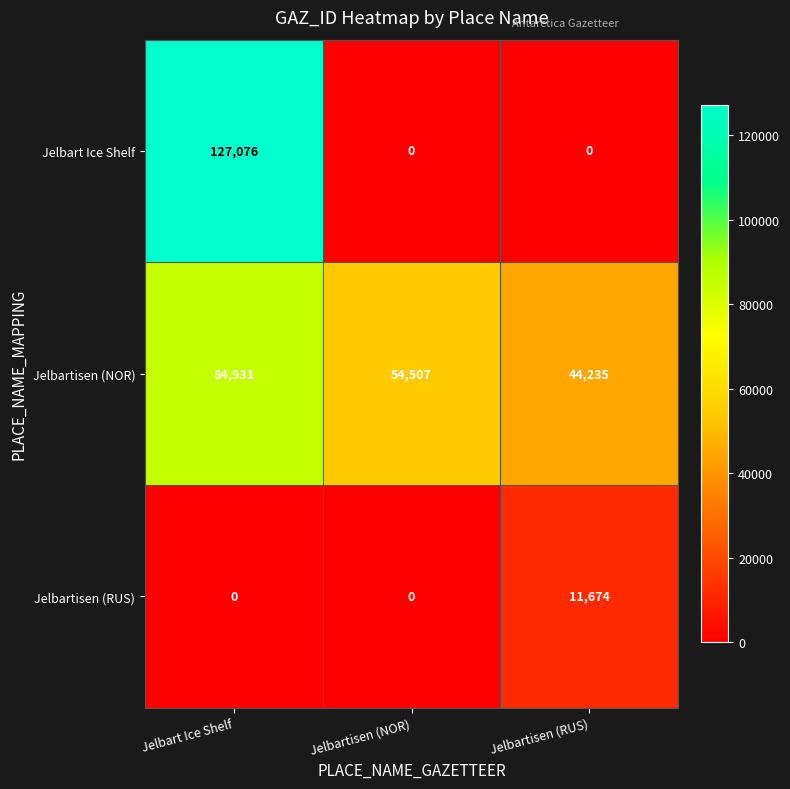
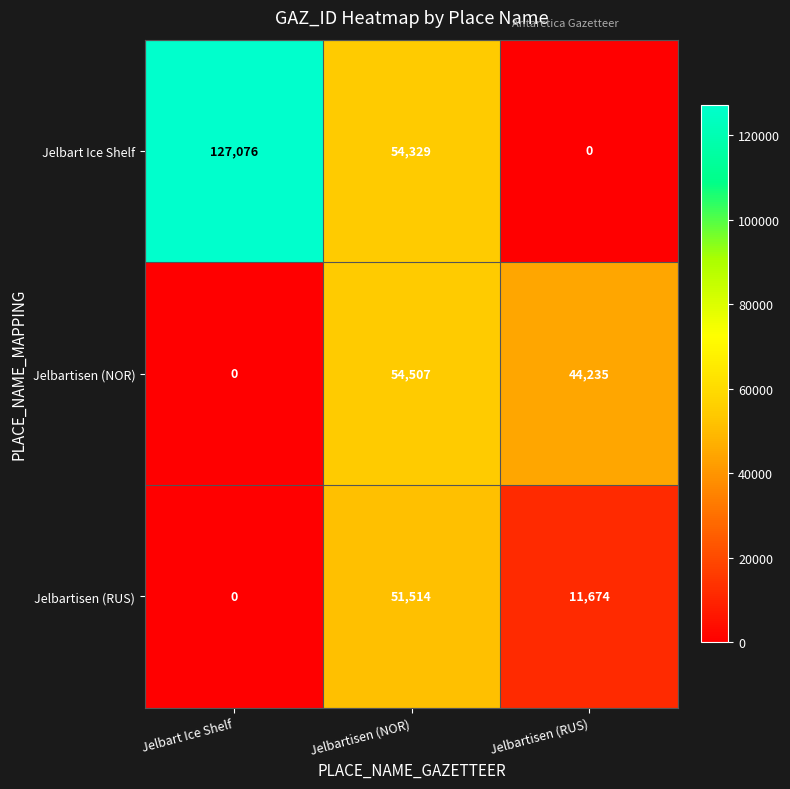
Jelbart Ice Shelf, Jelbartisen (NOR): 0 -> 54,329
Jelbartisen (NOR), Jelbart Ice Shelf: 84,931 -> 0
Jelbartisen (RUS), Jelbartisen (NOR): 0 -> 51,514
